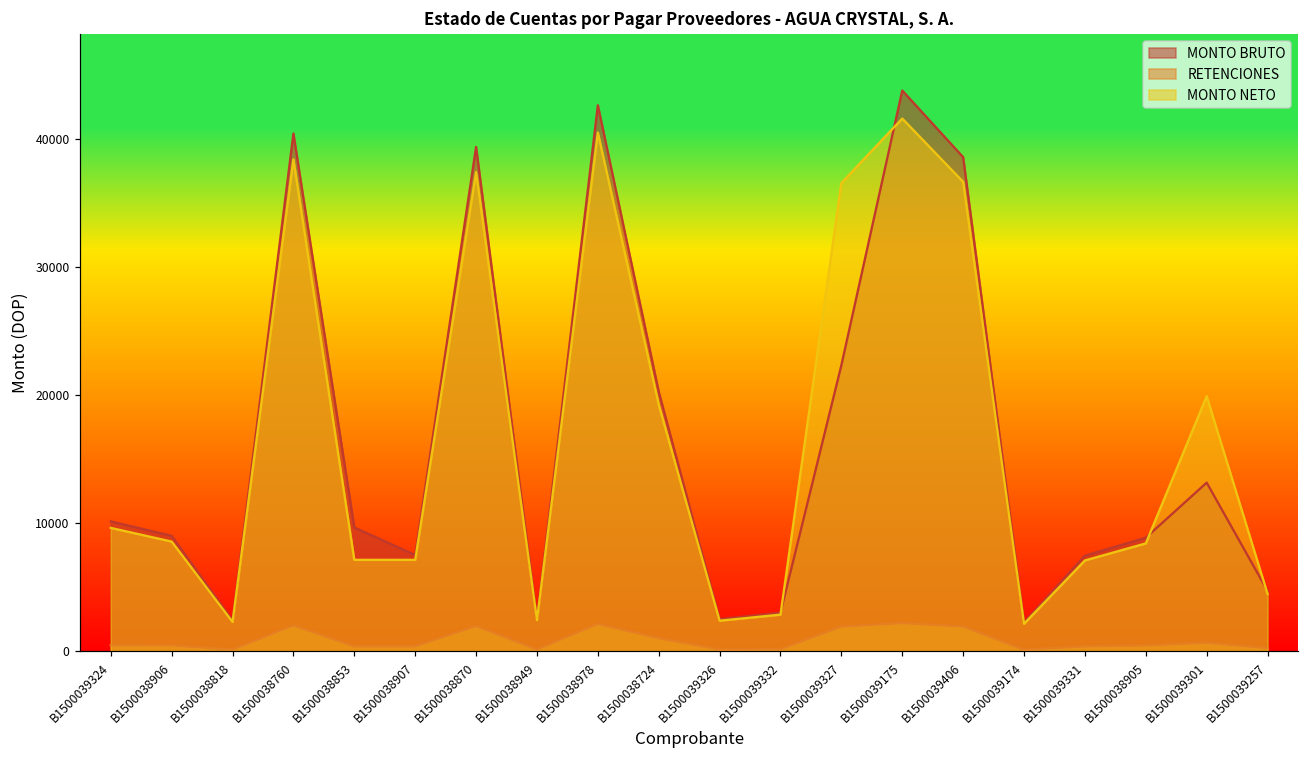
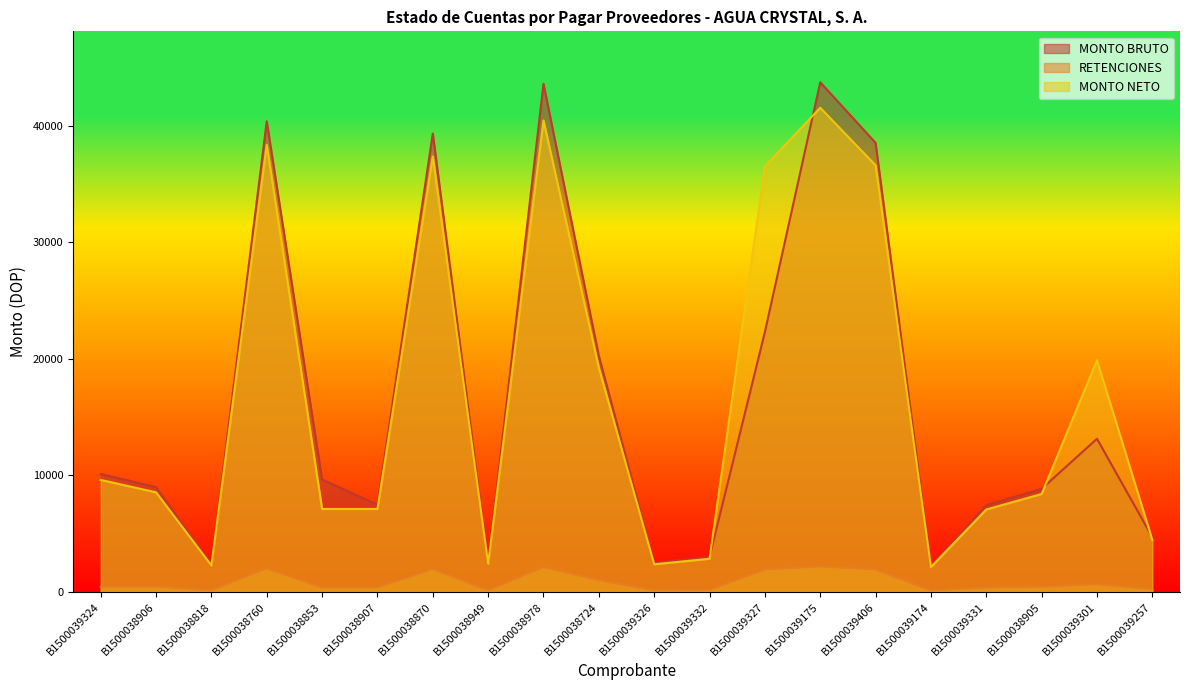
MONTO BRUTO, B1500038978: 42600 -> 43600
